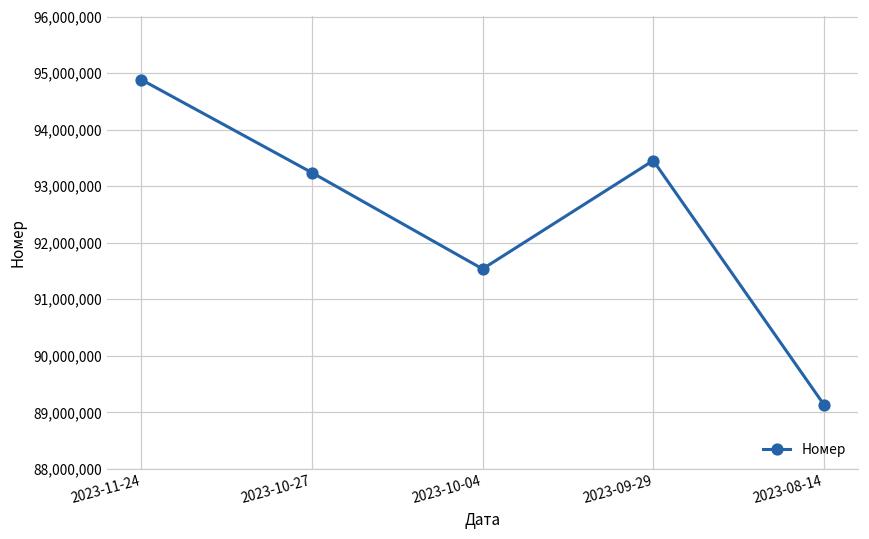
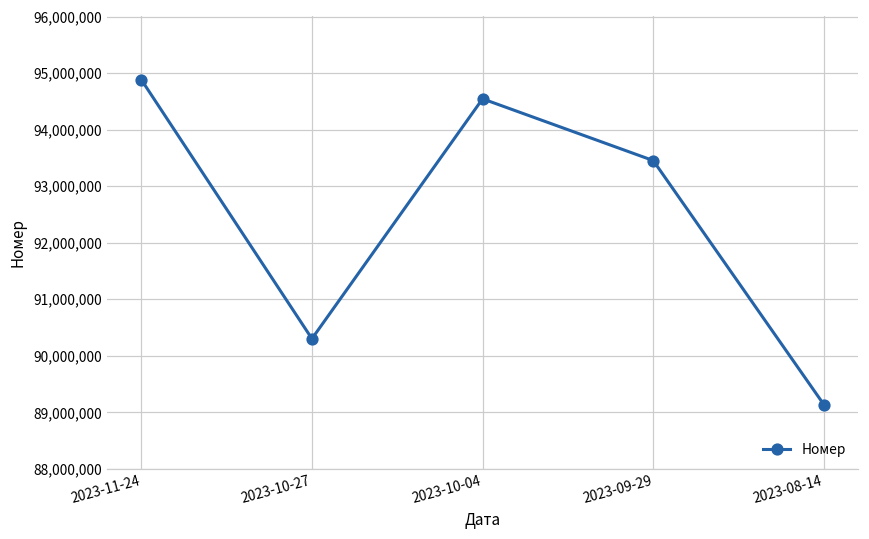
2023-10-27: 93,200,000 -> 90,300,000
2023-10-04: 91,500,000 -> 94,500,000
